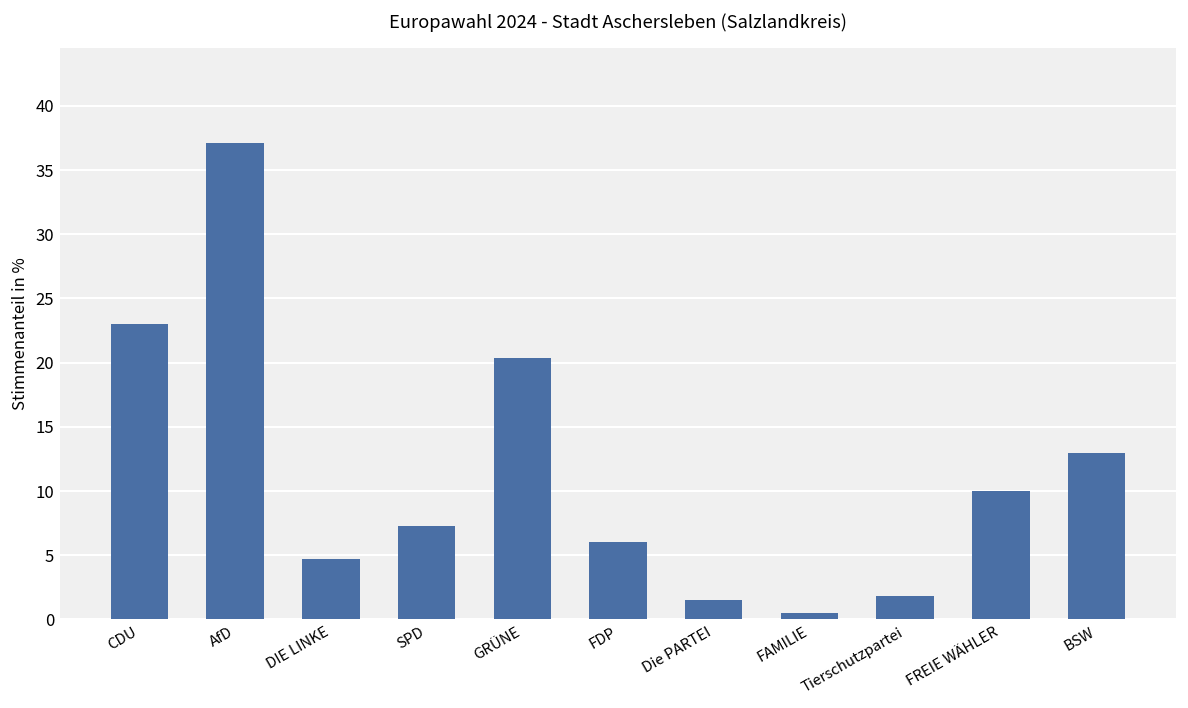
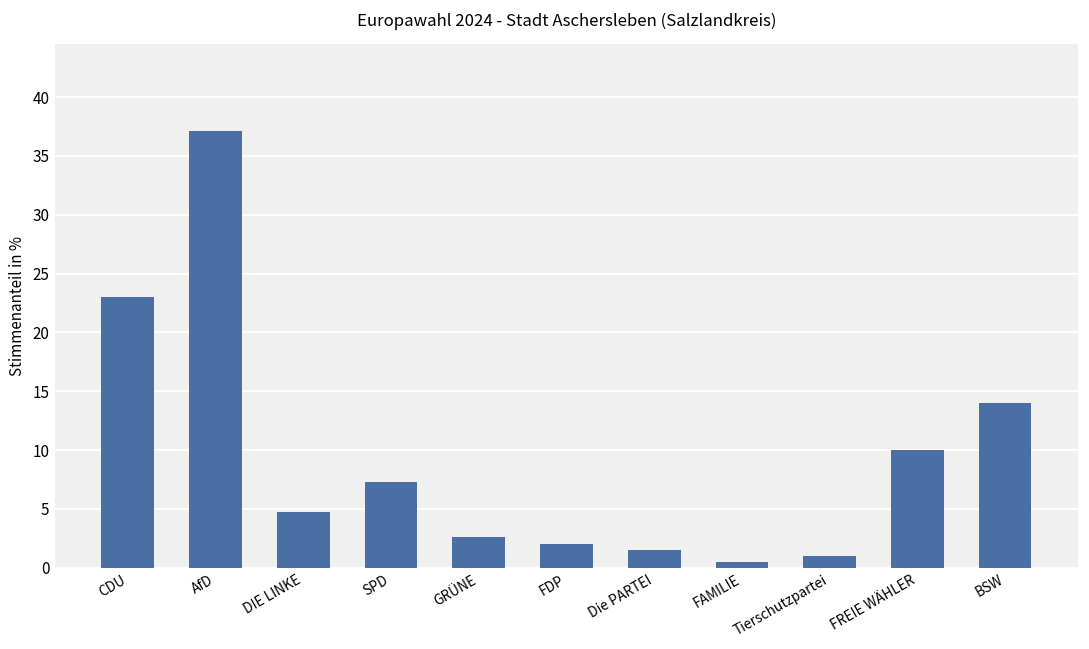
GRÜNE: 20.4 -> 2.6
FDP: 6 -> 2
Tierschutzpartei: 1.8 -> 1.0
BSW: 13 -> 14
